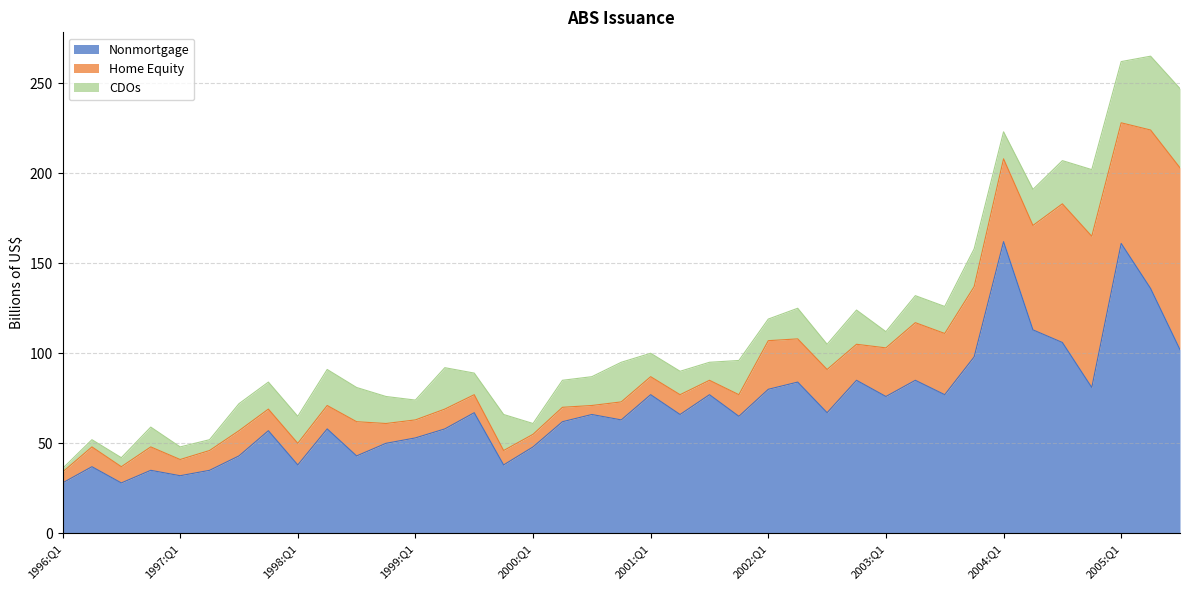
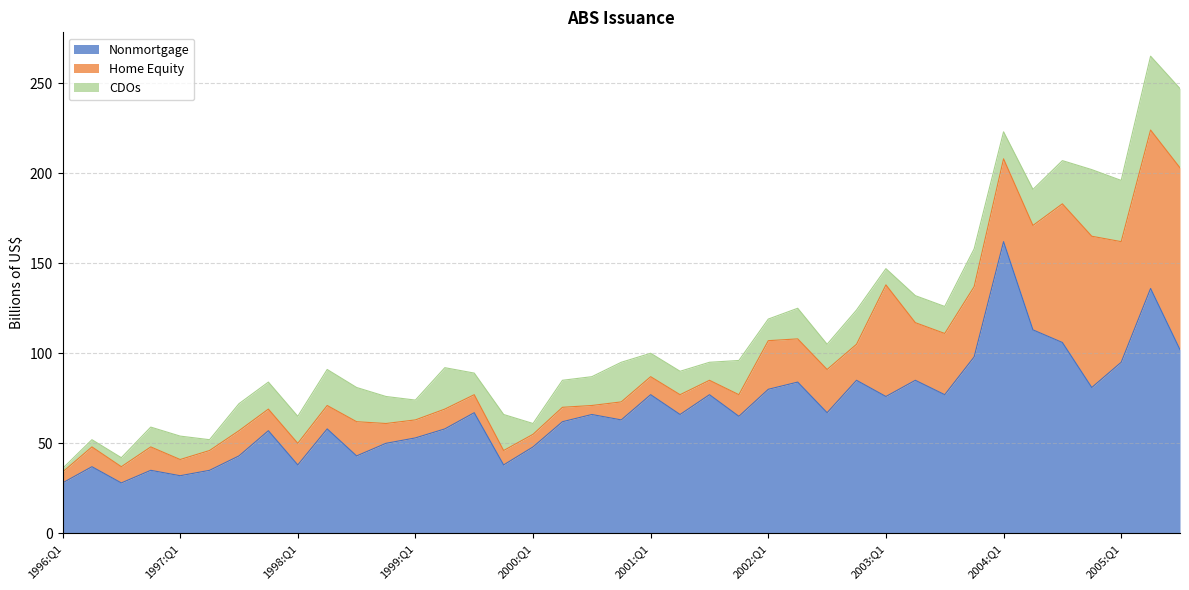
CDOs, 1997:Q1: 7 -> 13
Home Equity, 2003:Q1: 27 -> 62
Nonmortgage, 2005:Q1: 161 -> 95
